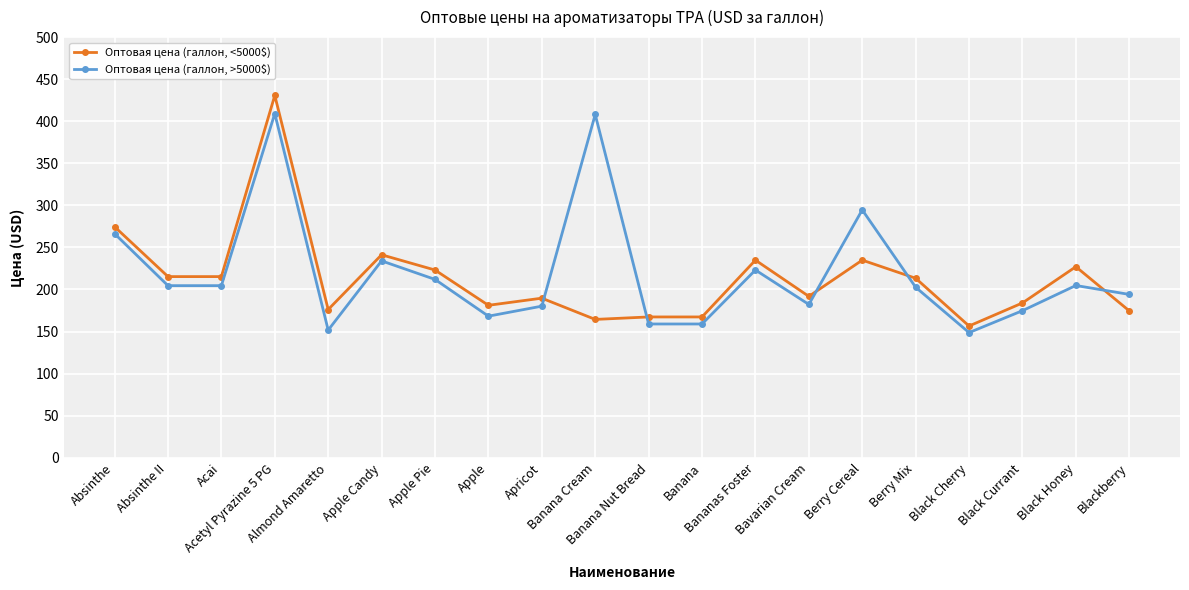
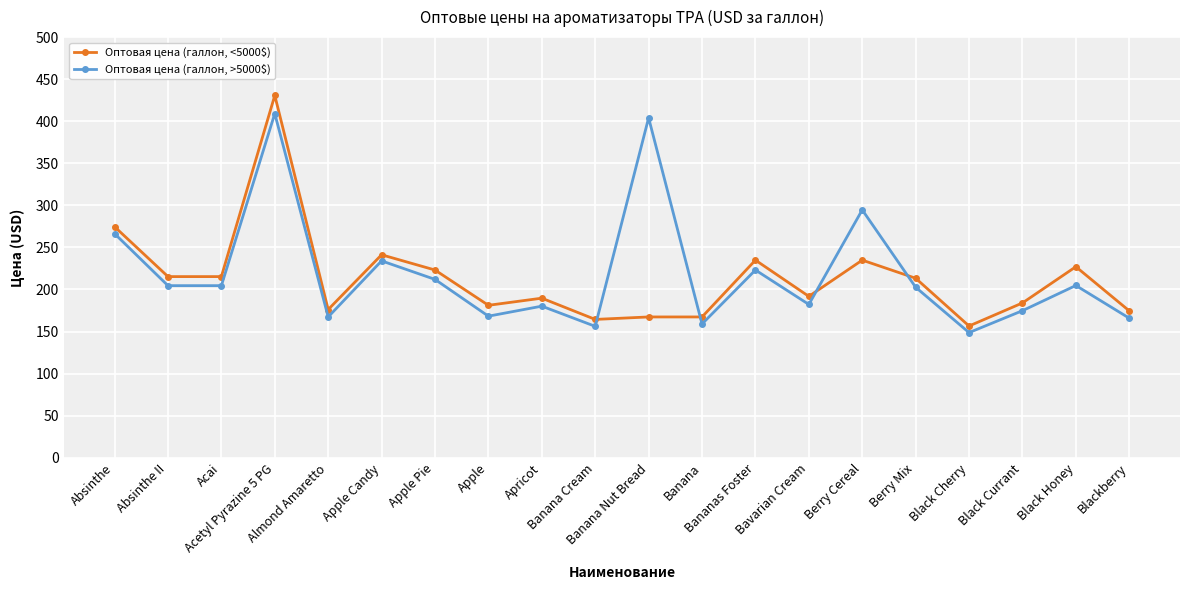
Оптовая цена (галлон, >5000$), Almond Amaretto: 150 -> 170
Оптовая цена (галлон, >5000$), Banana Cream: 410 -> 160
Оптовая цена (галлон, >5000$), Banana Nut Bread: 160 -> 400
Оптовая цена (галлон, >5000$), Blackberry: 190 -> 170
